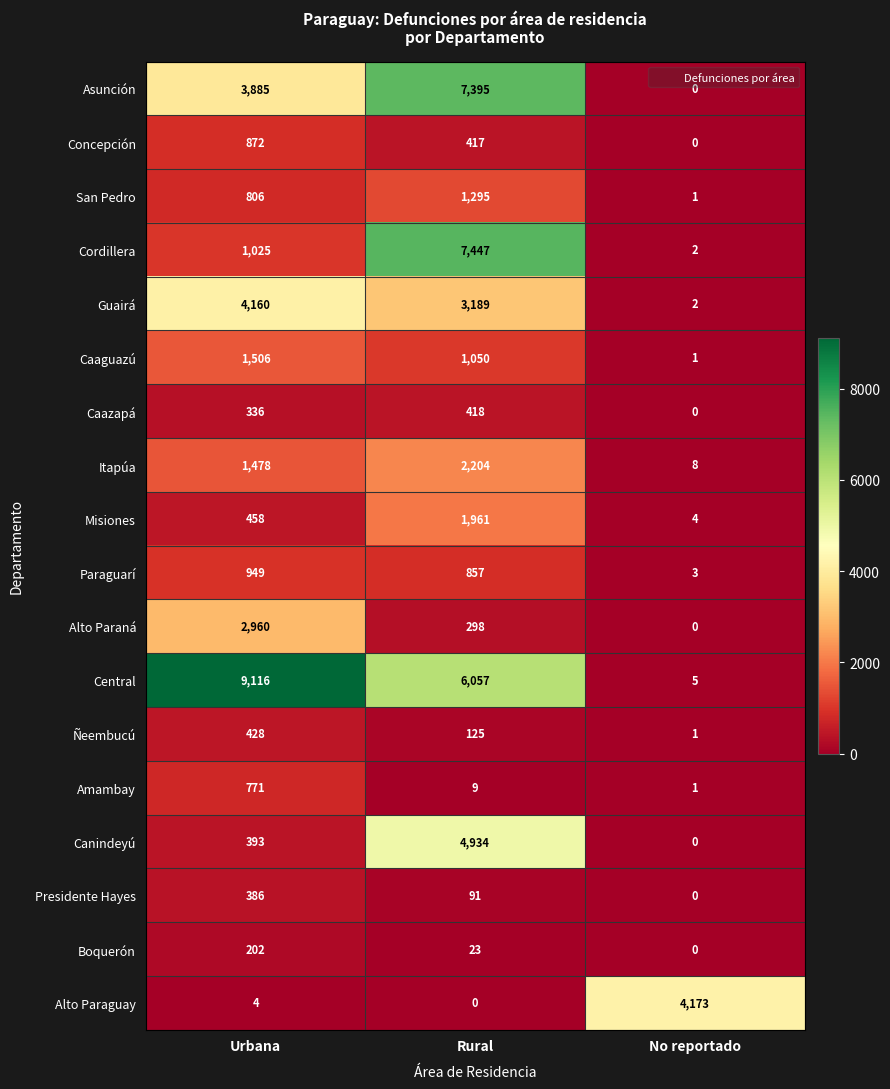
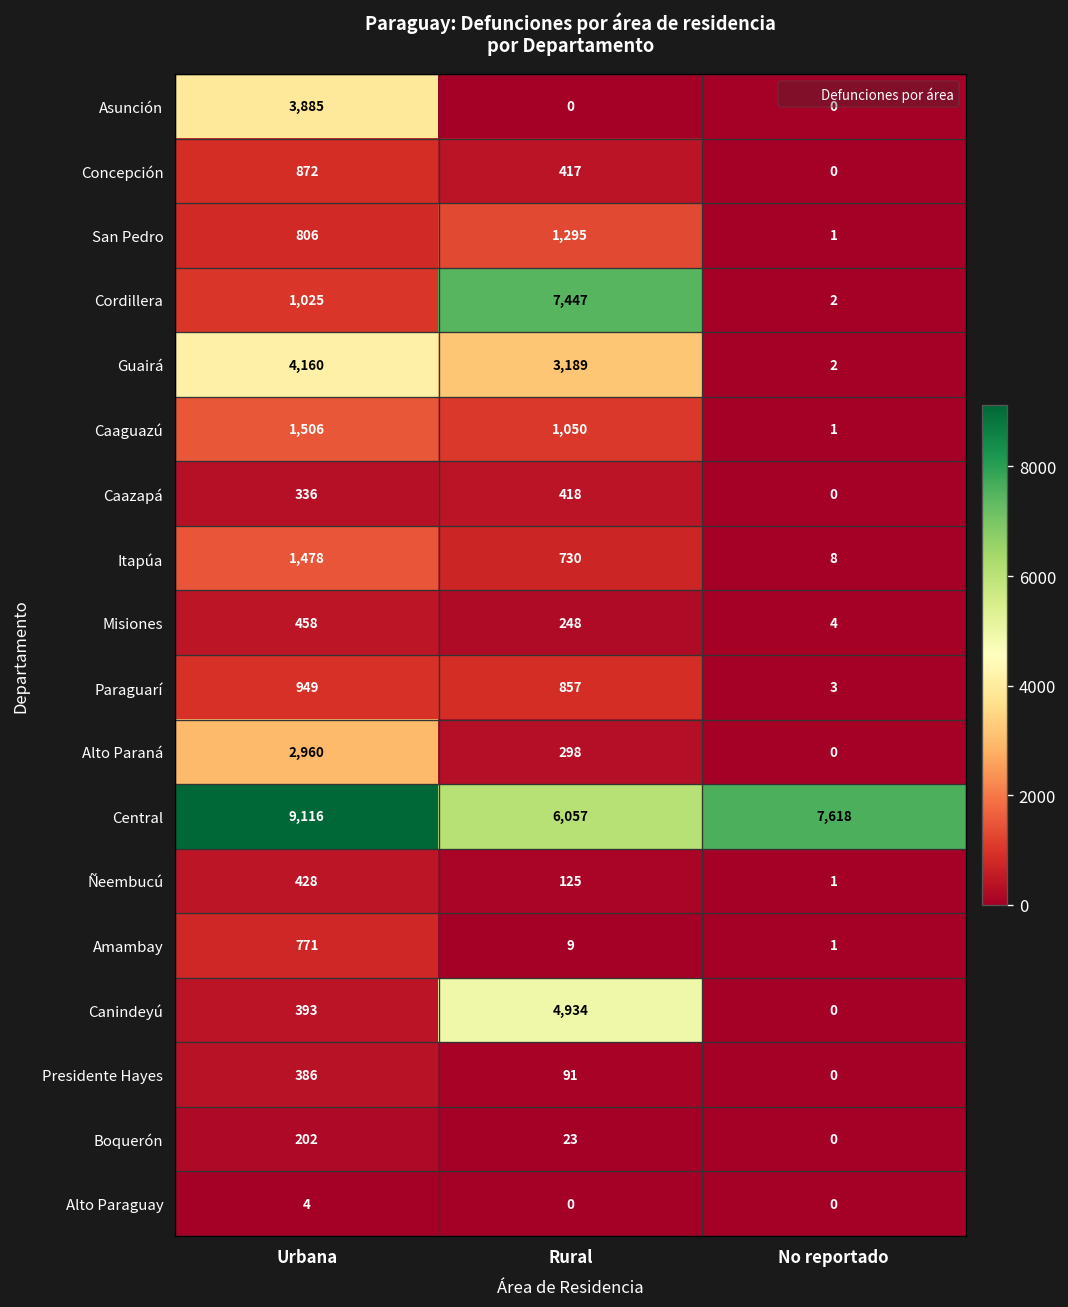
Asunción, Rural: 7,395 -> 0
Itapúa, Rural: 2,204 -> 730
Misiones, Rural: 1,961 -> 248
Central, No reportado: 5 -> 7,618
Alto Paraguay, No reportado: 4,173 -> 0
